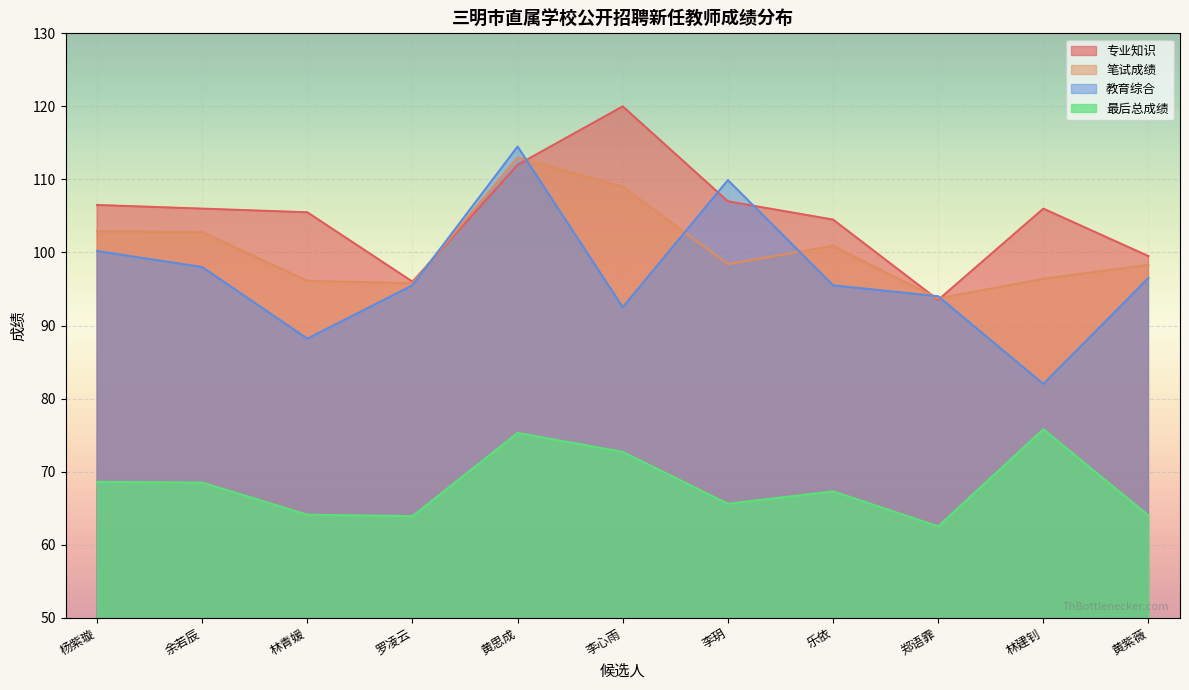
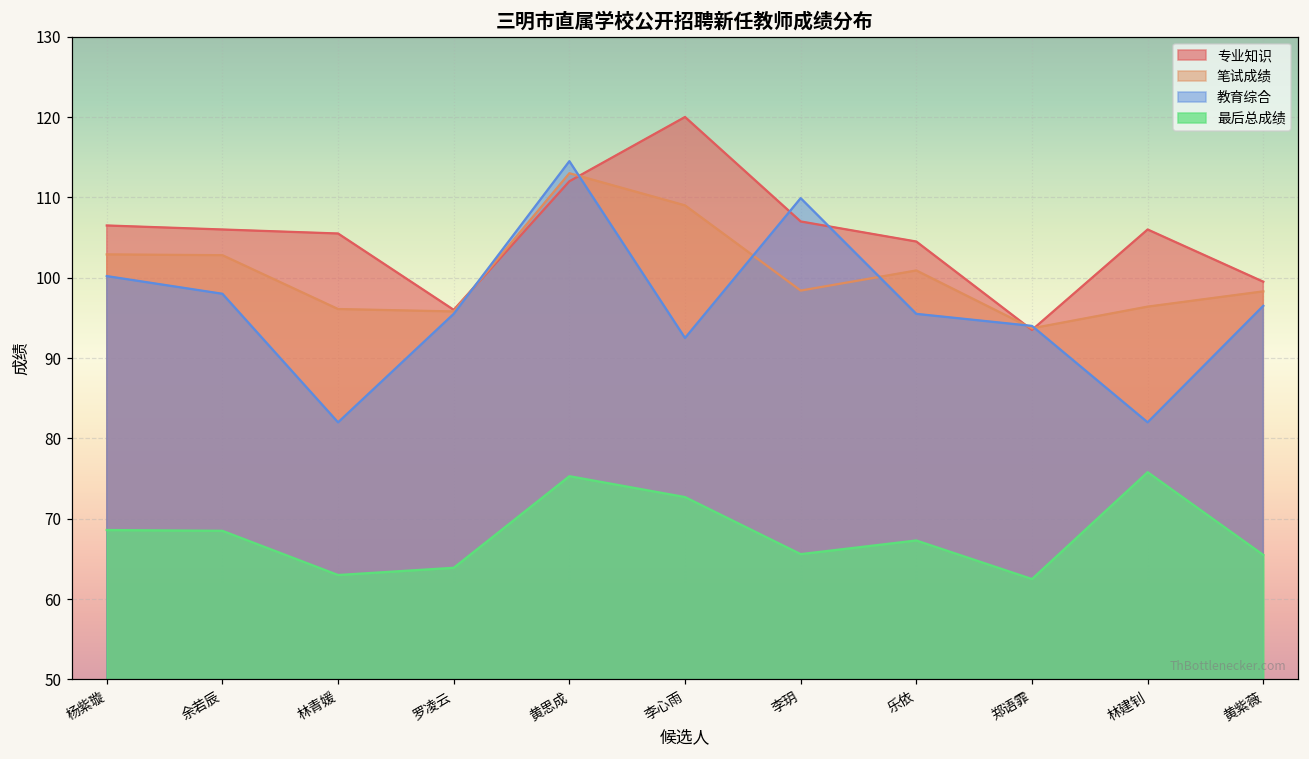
教育综合, 林青媛: 88 -> 82
最后总成绩, 林青媛: 64 -> 63
最后总成绩, 黄紫薇: 64 -> 66
